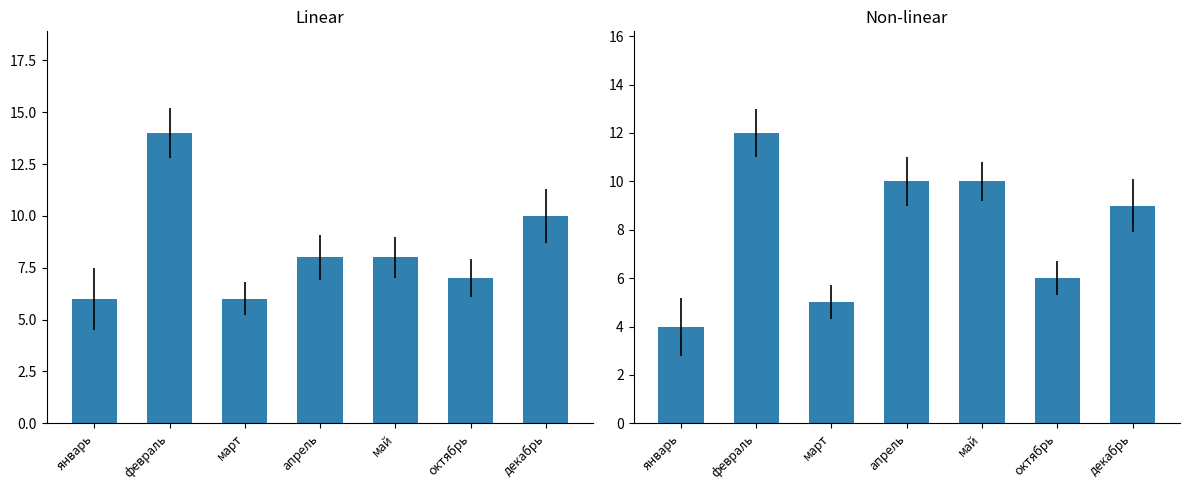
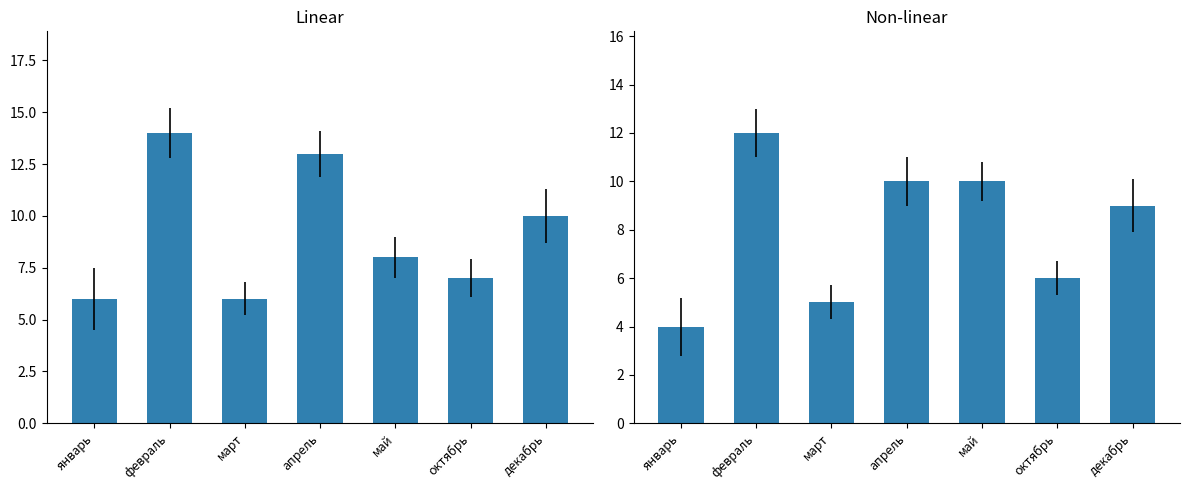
Linear, апрель: 8 -> 13
